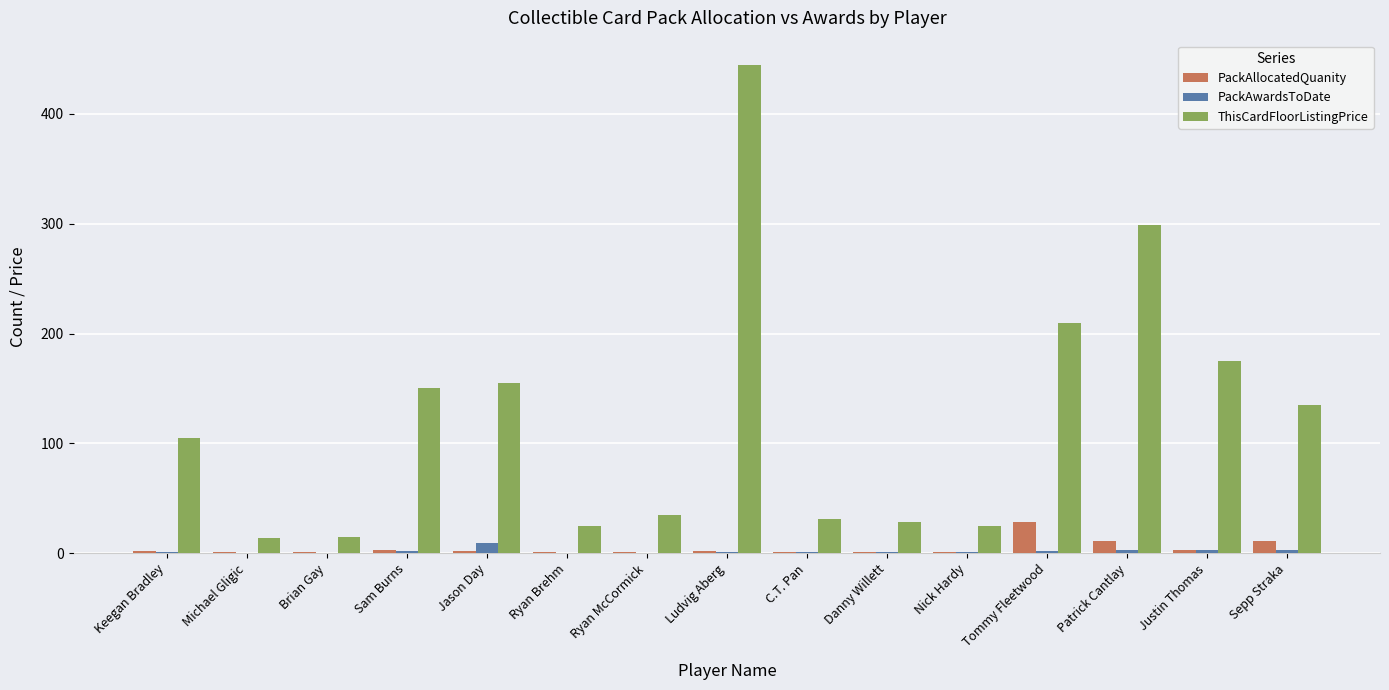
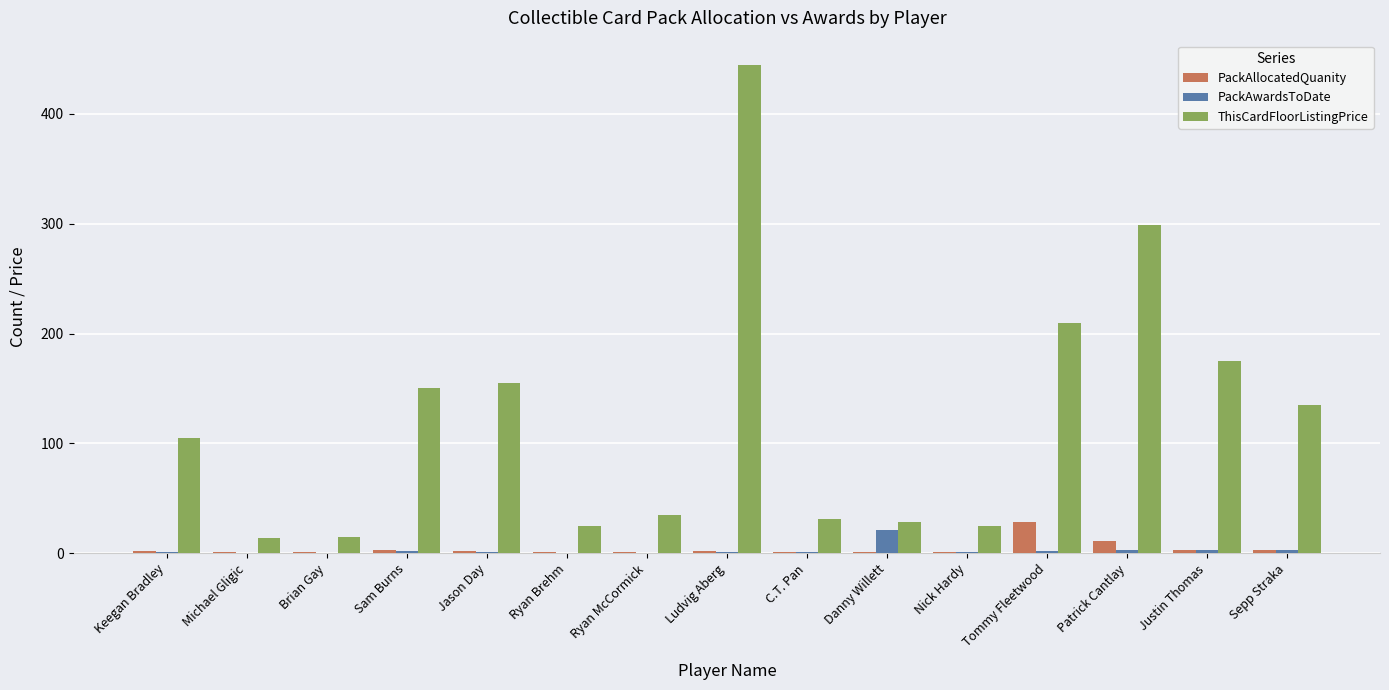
PackAwardsToDate, Jason Day: 9 -> 1
PackAwardsToDate, Danny Willett: 1 -> 21
PackAllocatedQuanity, Sepp Straka: 11 -> 3
